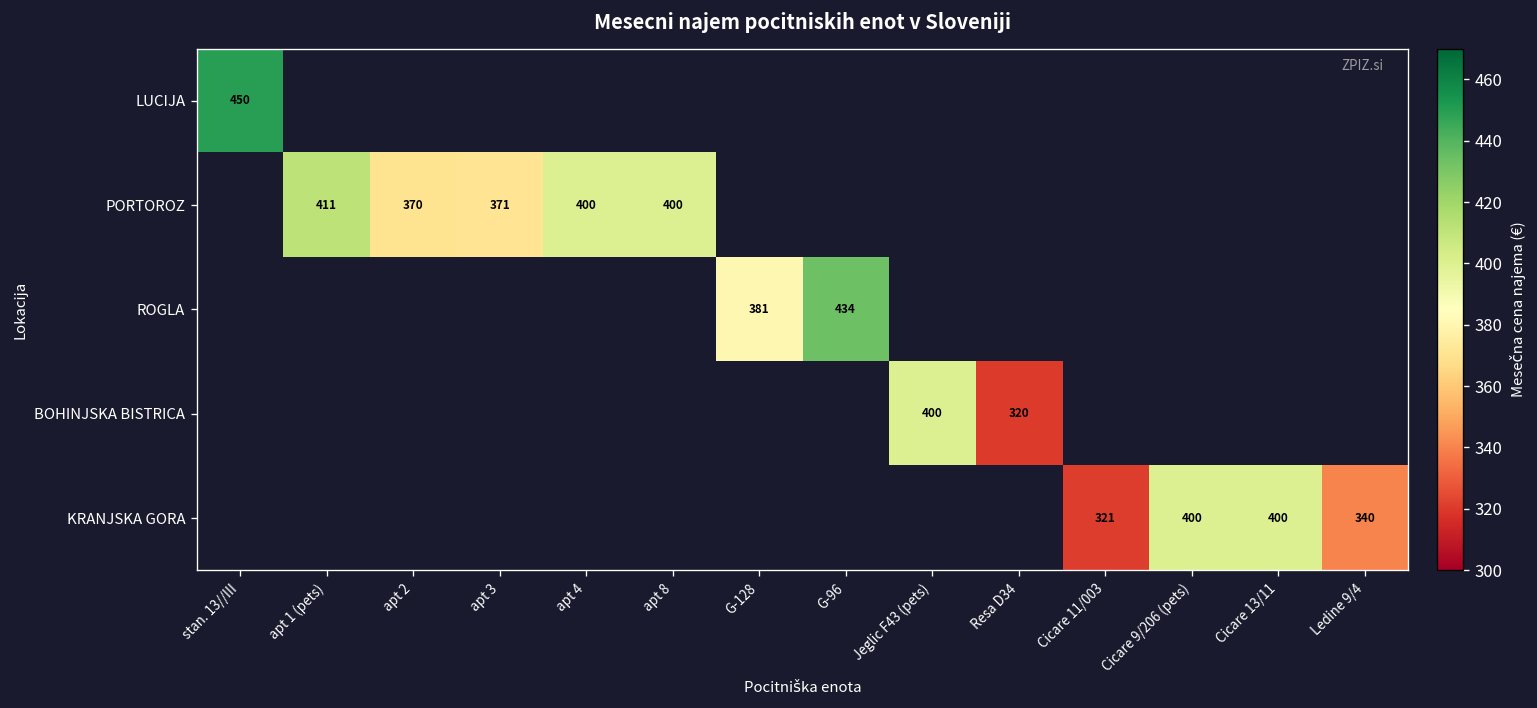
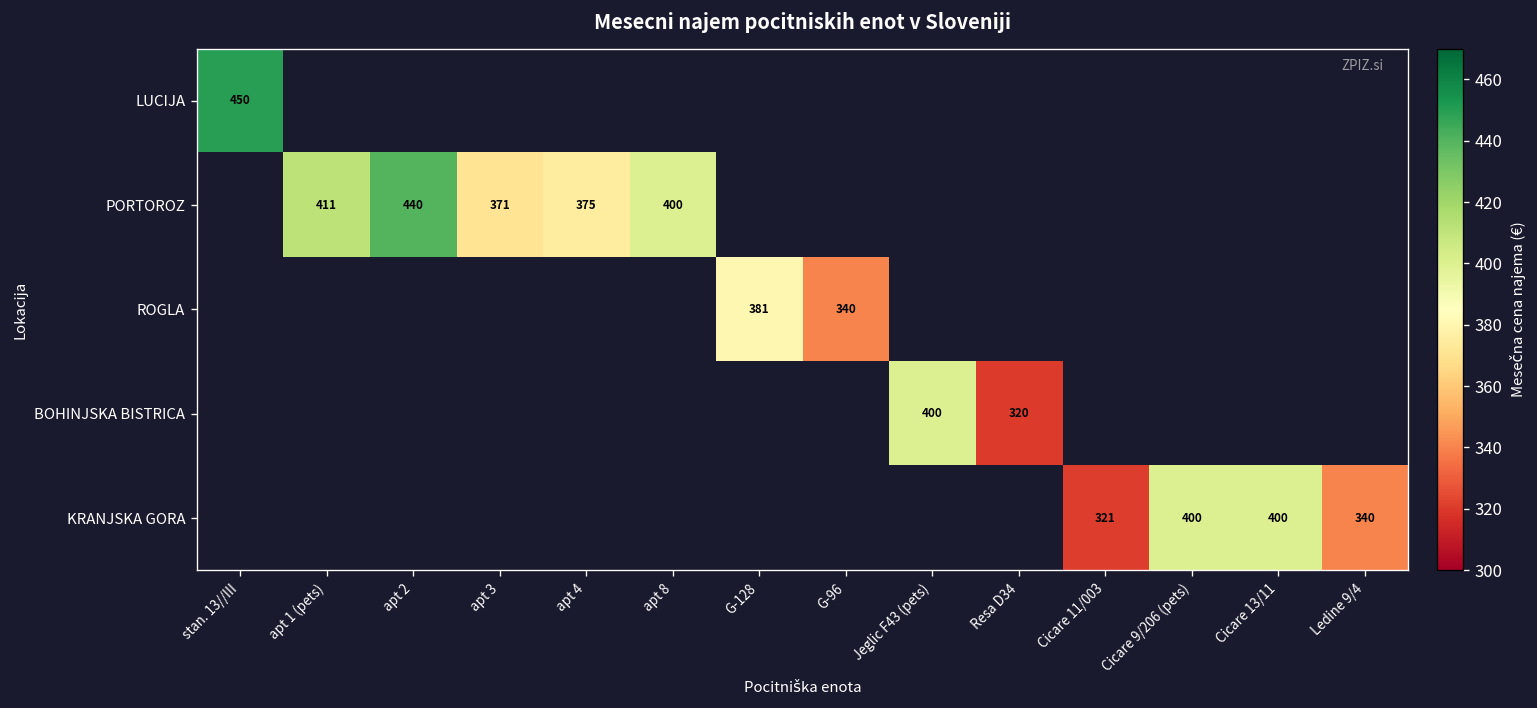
PORTOROZ, apt 2: 370 -> 440
PORTOROZ, apt 4: 400 -> 375
ROGLA, G-96: 434 -> 340
